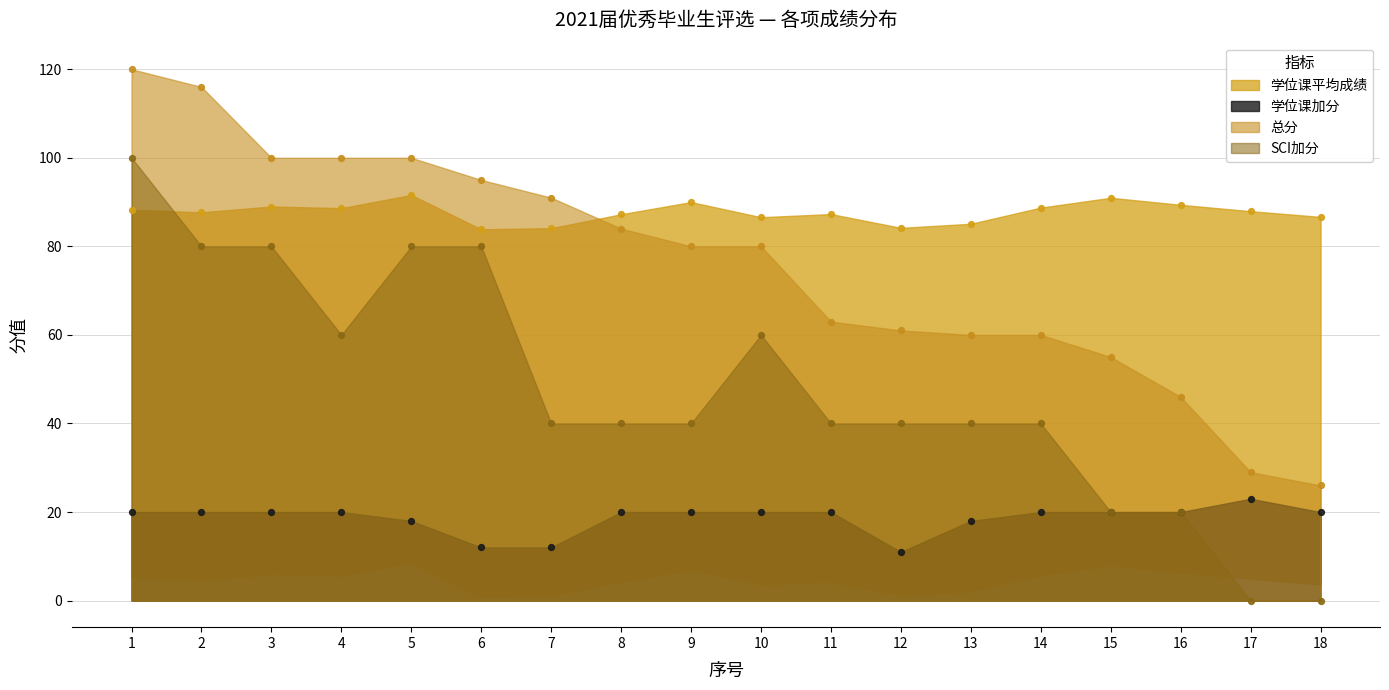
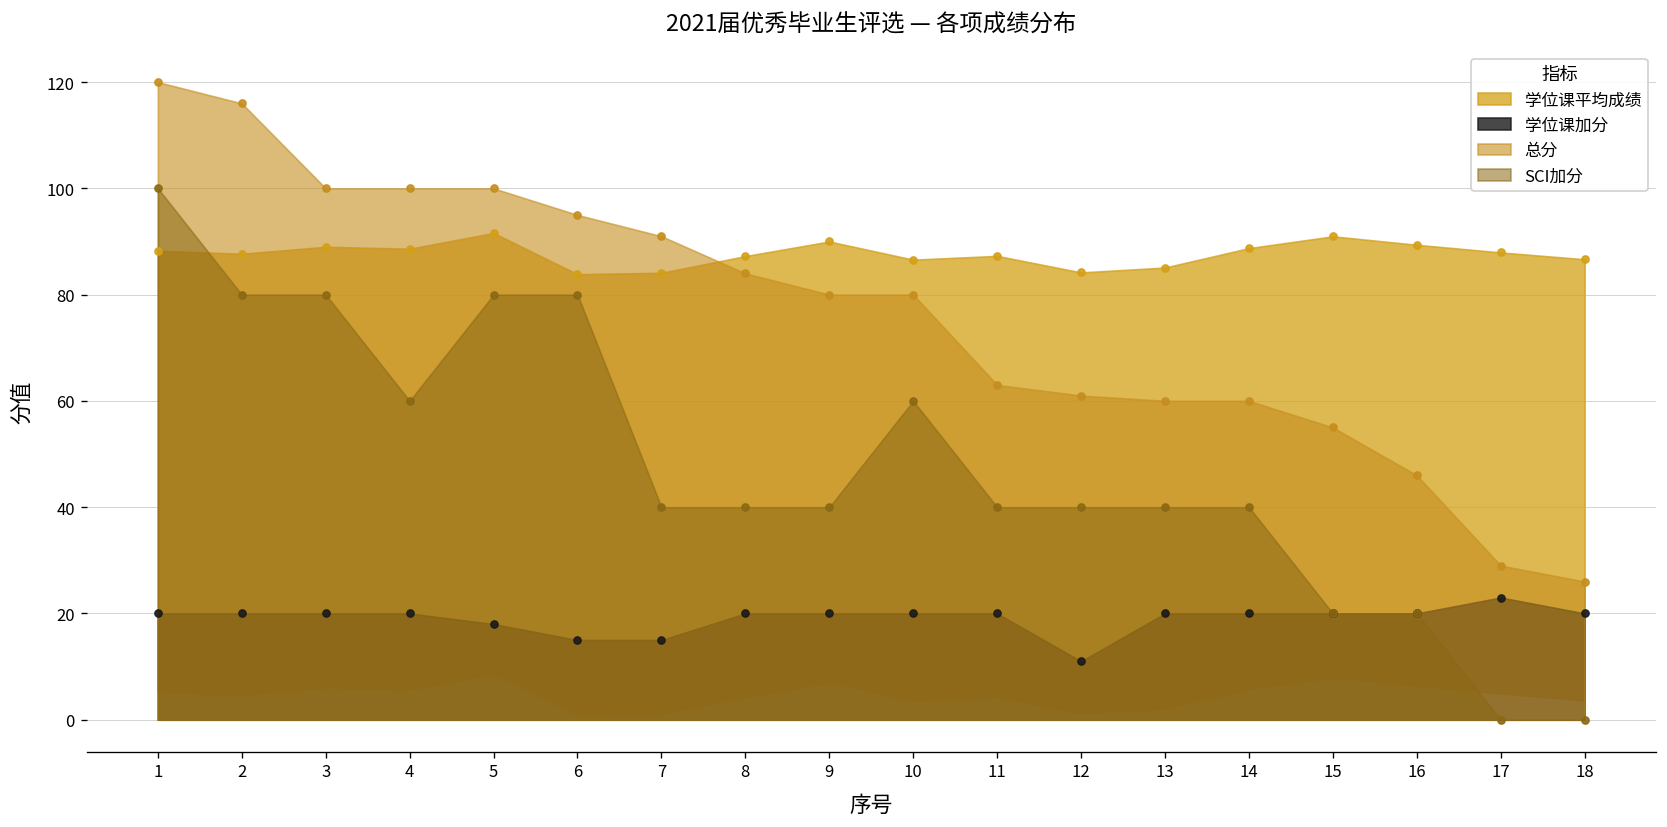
学位课加分, 6: 12 -> 15
学位课加分, 7: 12 -> 15
学位课加分, 13: 18 -> 20
